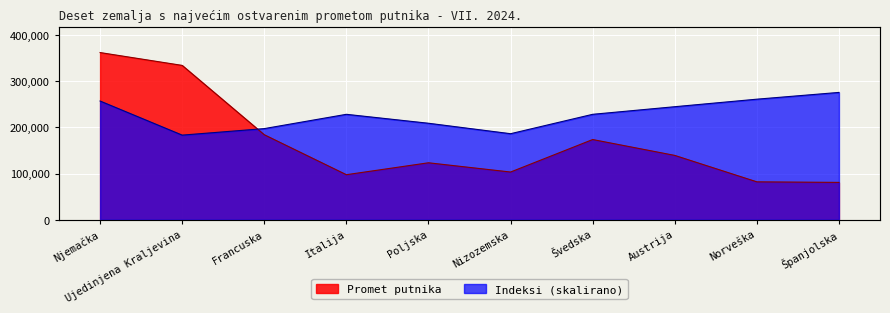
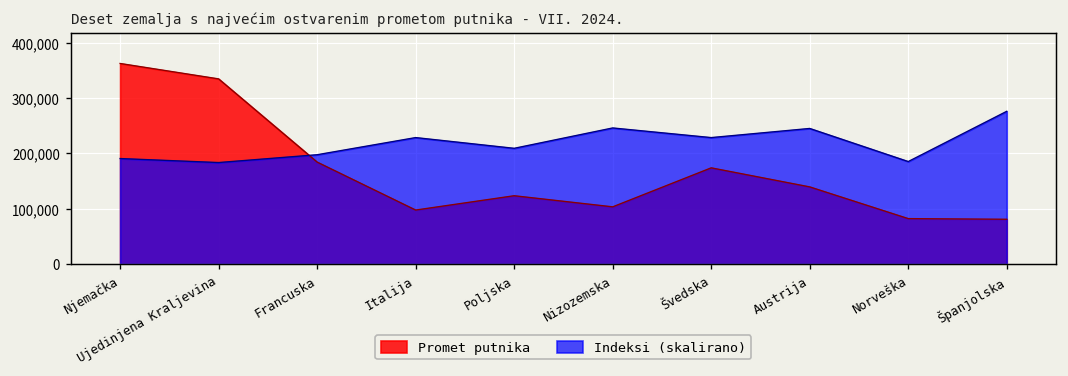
Indeksi (skalirano), Njemačka: 260,000 -> 190,000
Indeksi (skalirano), Nizozemska: 190,000 -> 250,000
Indeksi (skalirano), Norveška: 260,000 -> 190,000
